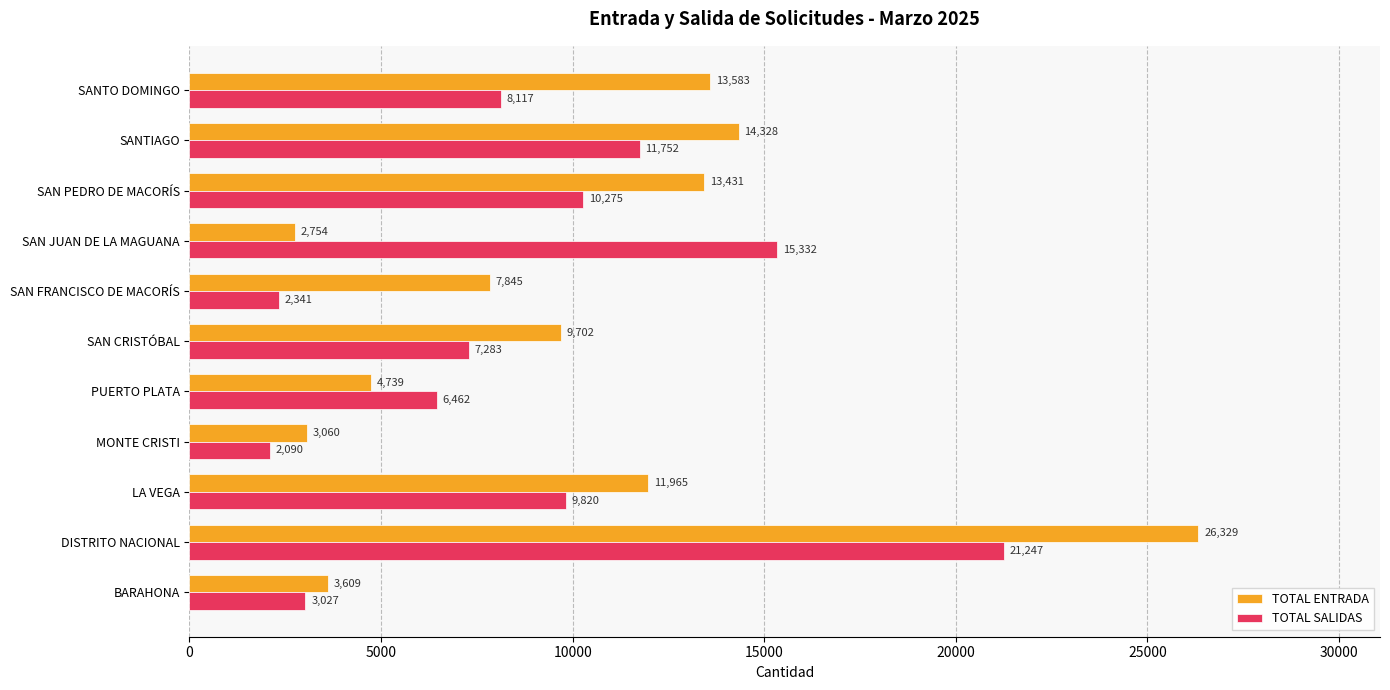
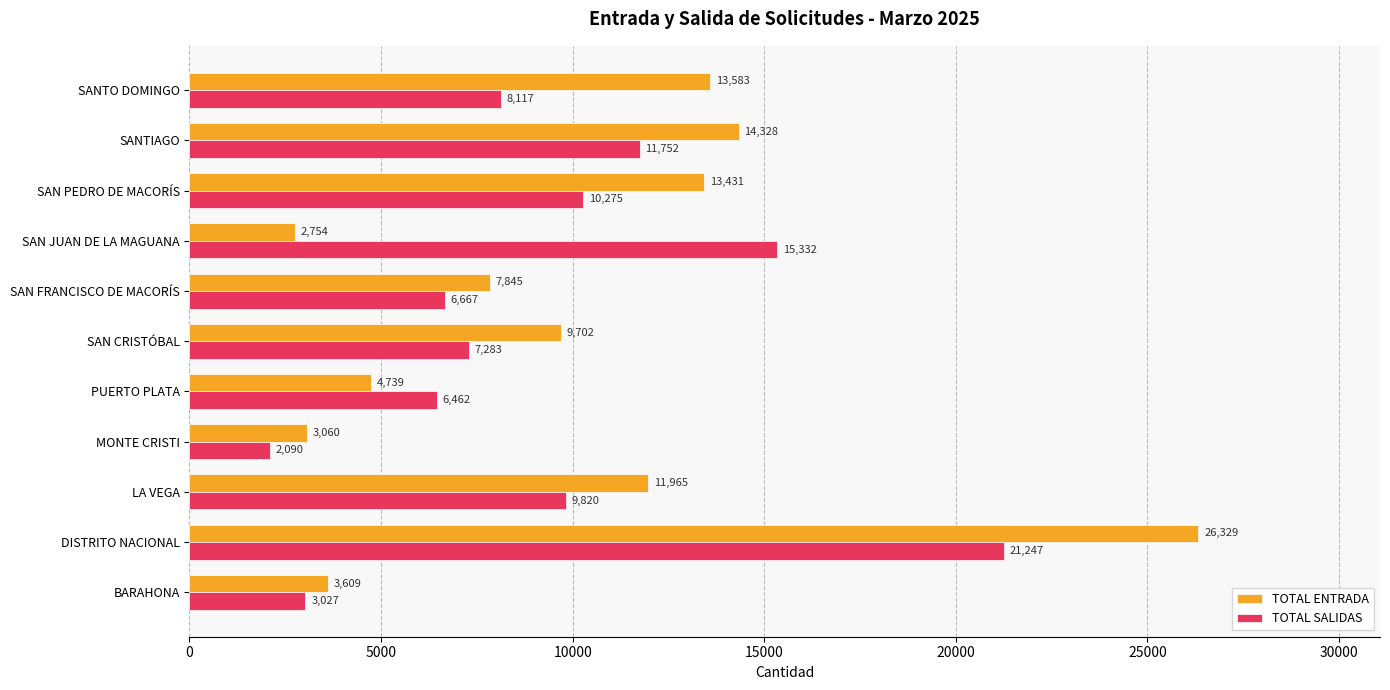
TOTAL SALIDAS, SAN FRANCISCO DE MACORÍS: 2,341 -> 6,667
